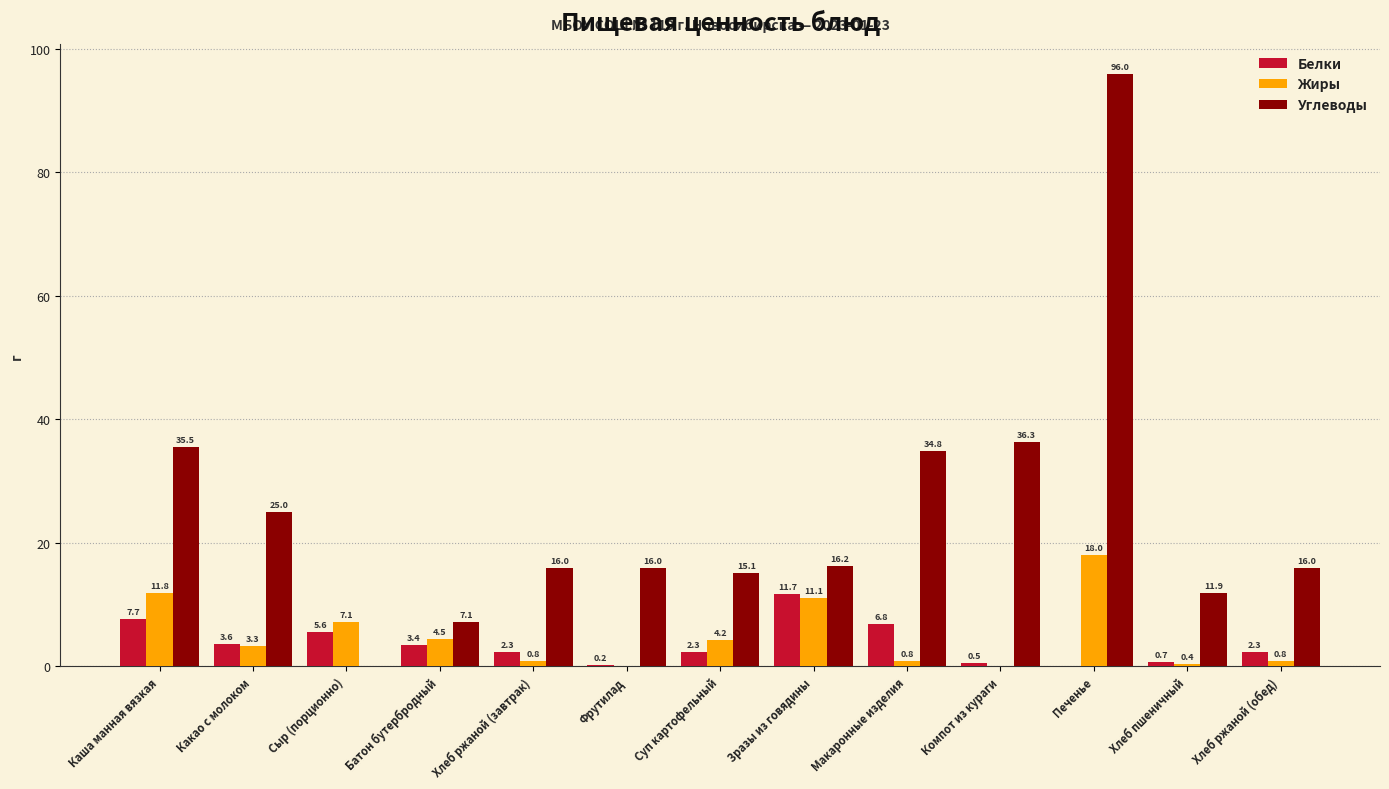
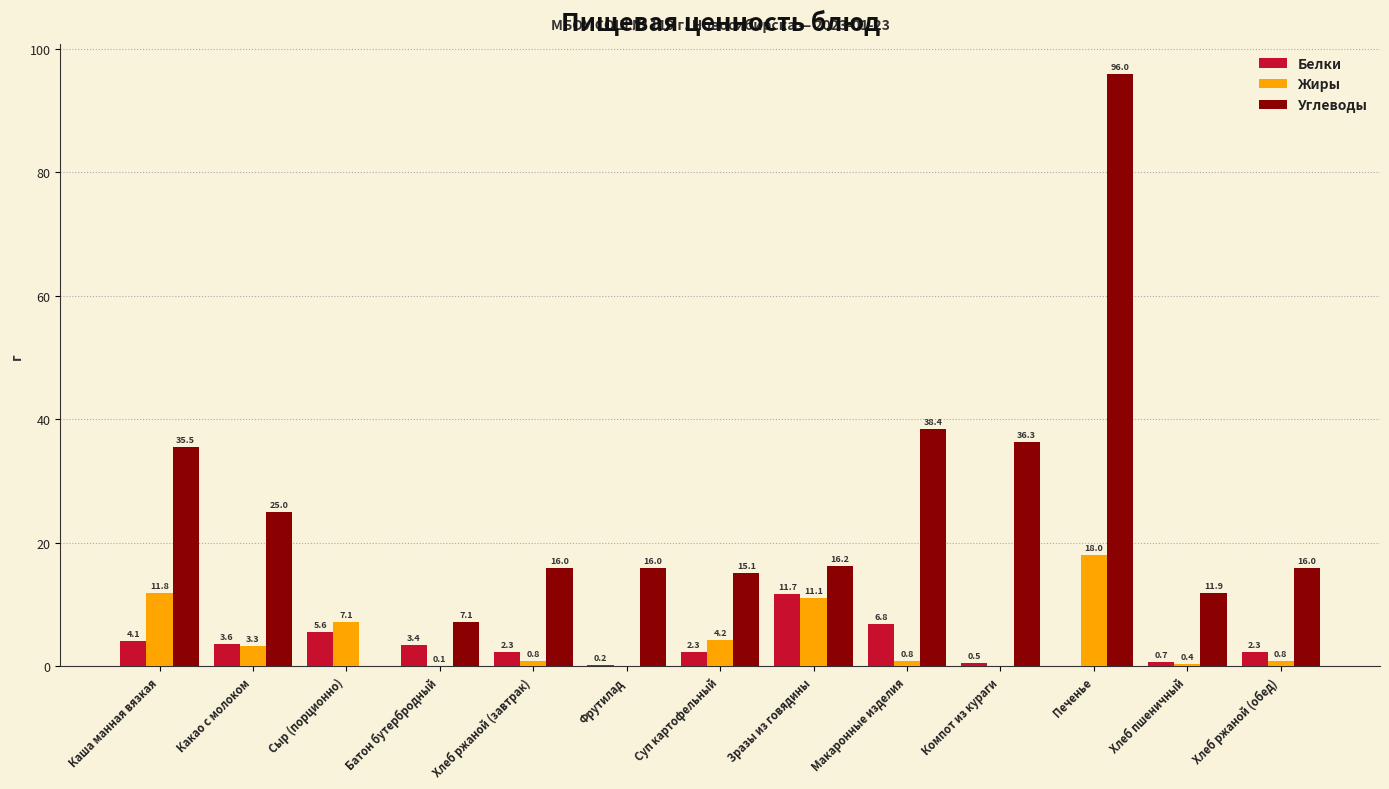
Белки, Каша манная вязкая: 7.7 -> 4.1
Жиры, Батон бутербродный: 4.5 -> 0.1
Углеводы, Макаронные изделия: 34.8 -> 38.4
